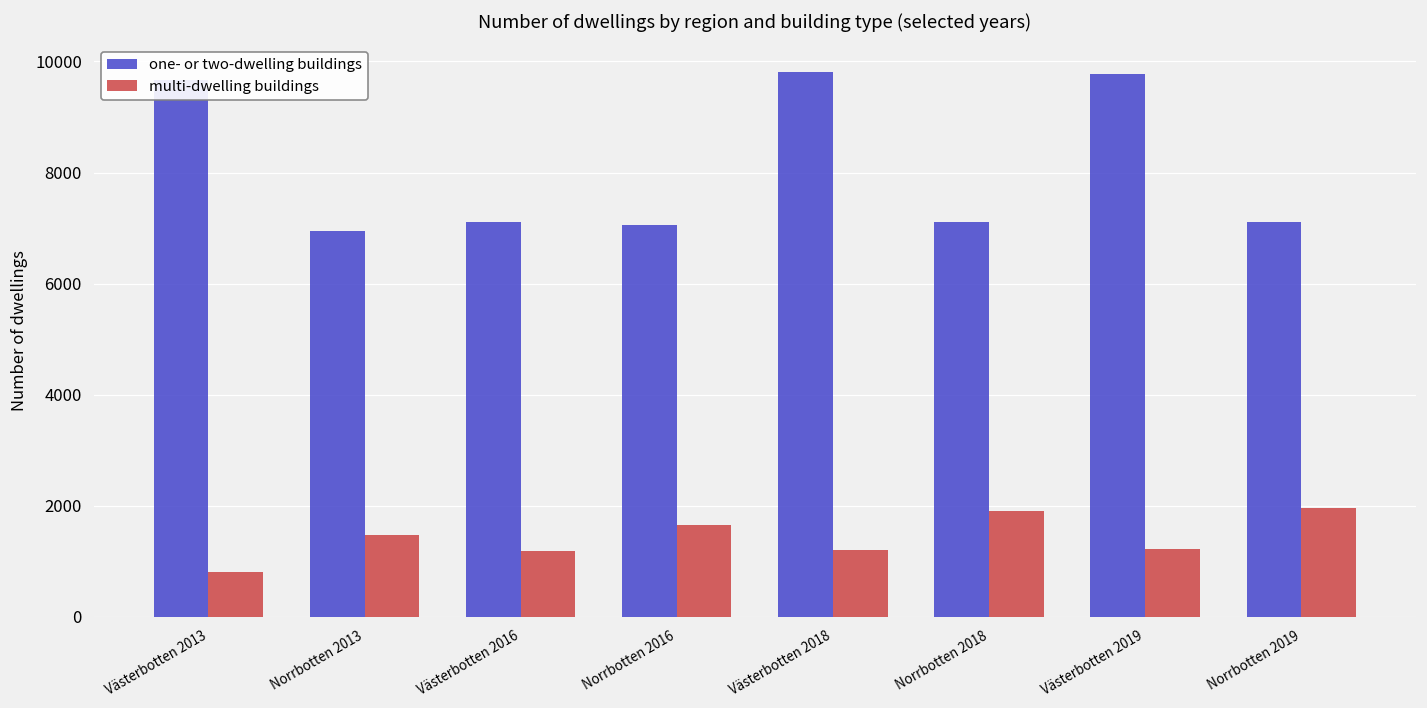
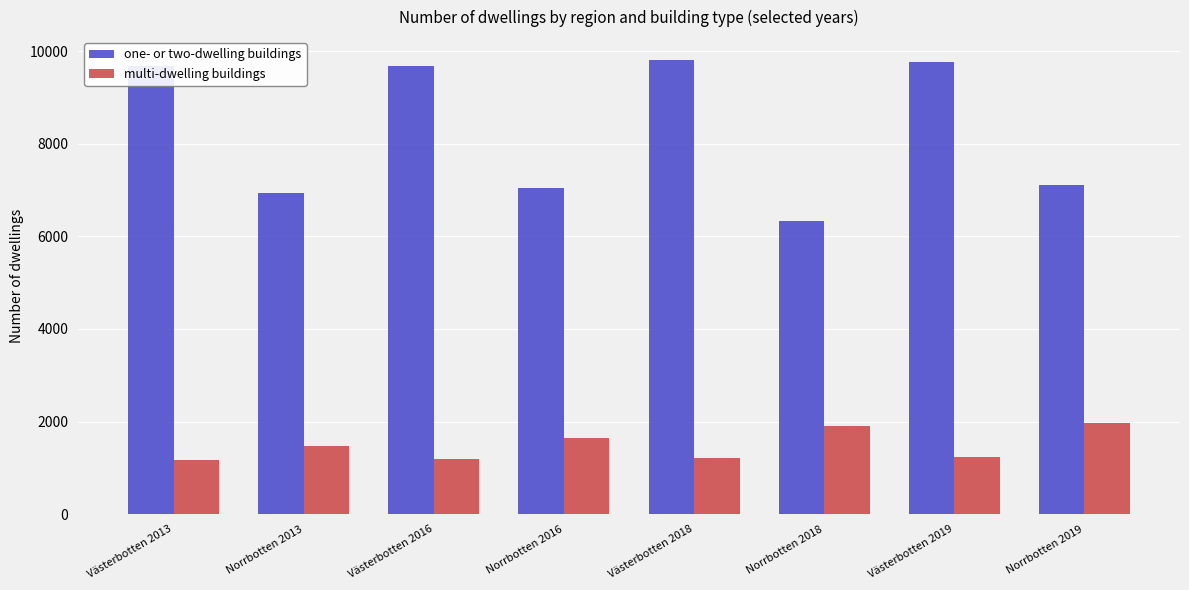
multi-dwelling buildings, Västerbotten 2013: 800 -> 1200
one- or two-dwelling buildings, Västerbotten 2016: 7100 -> 9700
one- or two-dwelling buildings, Norrbotten 2018: 7100 -> 6300
